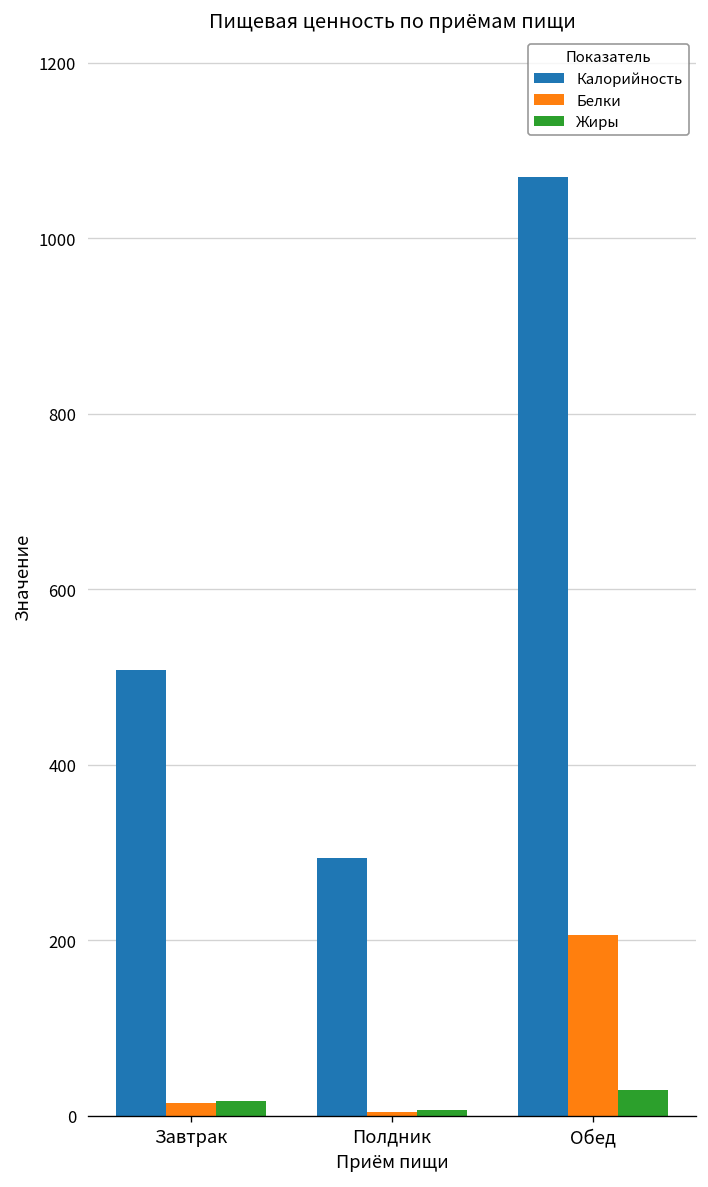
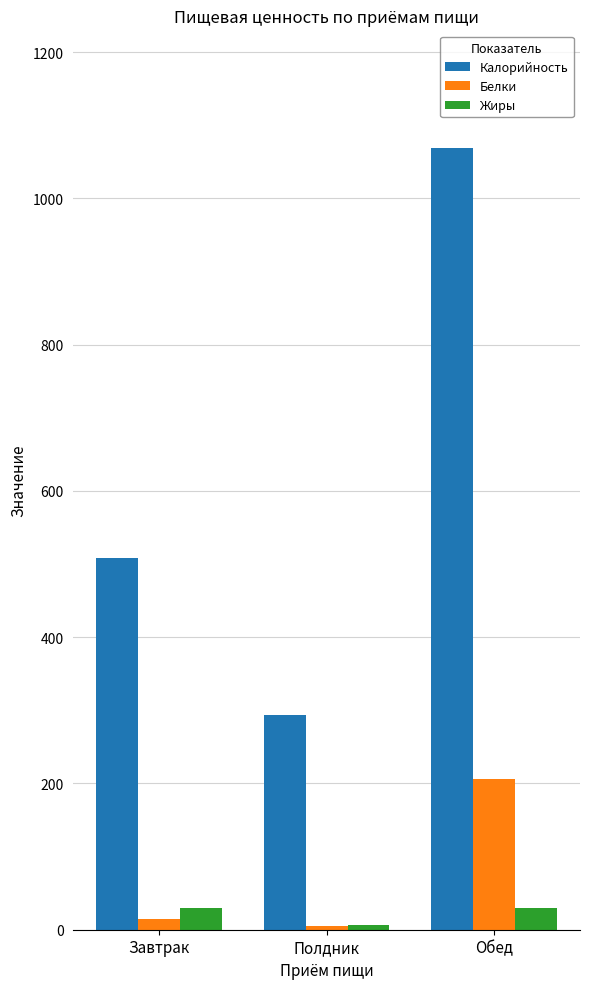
Жиры, Завтрак: 20 -> 30
